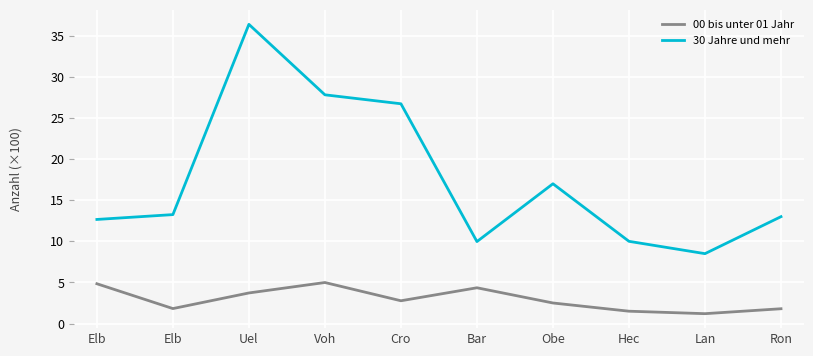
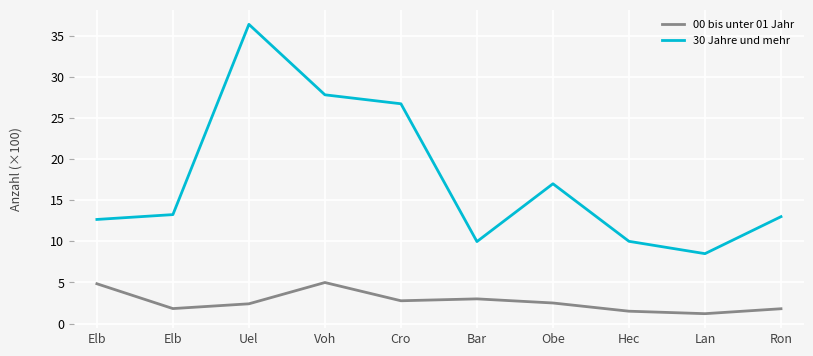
00 bis unter 01 Jahr, Uel: 4 -> 2
00 bis unter 01 Jahr, Bar: 4 -> 3
